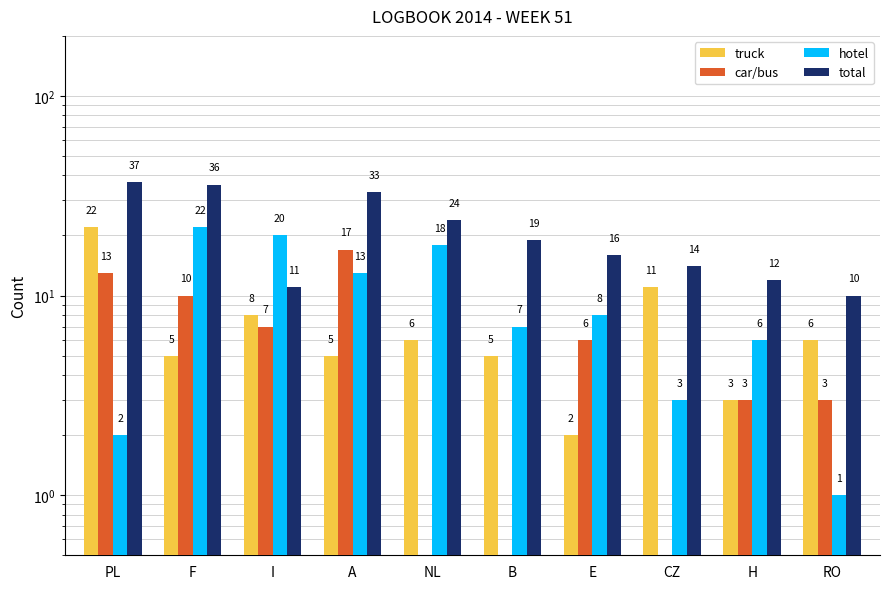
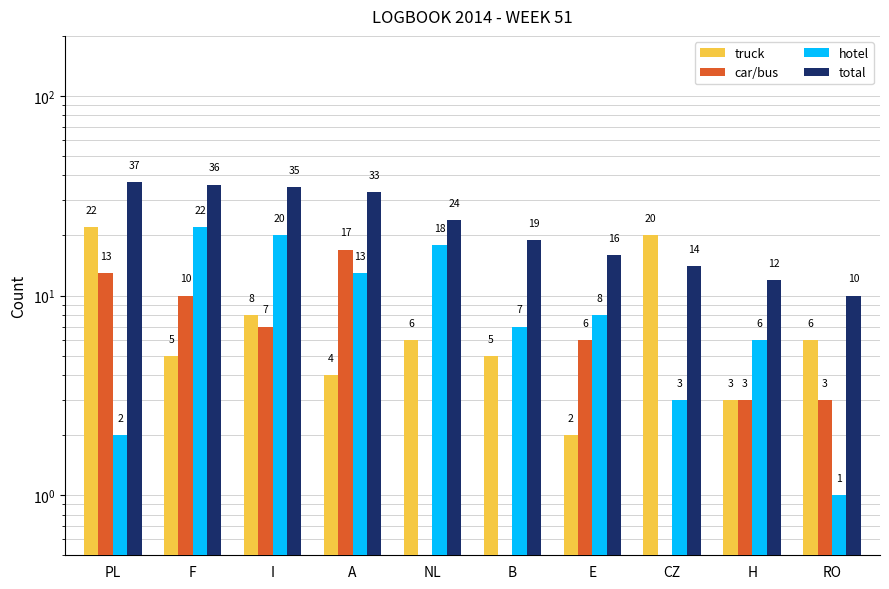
total, I: 11 -> 35
truck, A: 5 -> 4
truck, CZ: 11 -> 20
